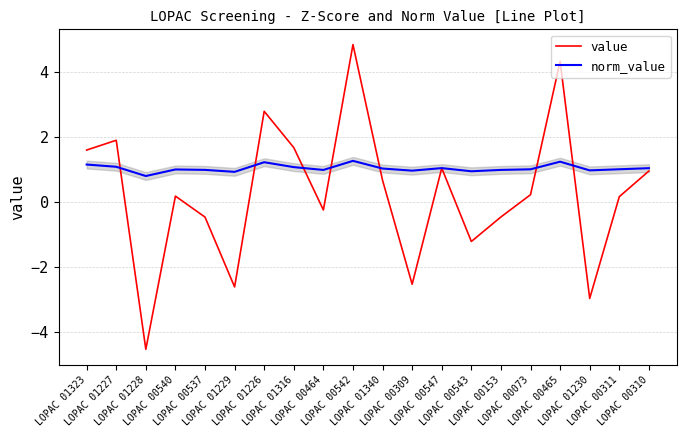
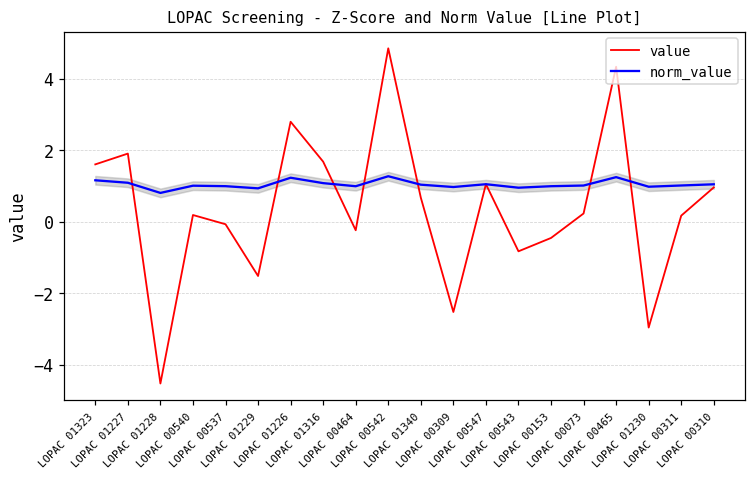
value, LOPAC 00537: -0.5 -> -0.1
value, LOPAC 01229: -2.6 -> -1.5
value, LOPAC 00543: -1.2 -> -0.8
